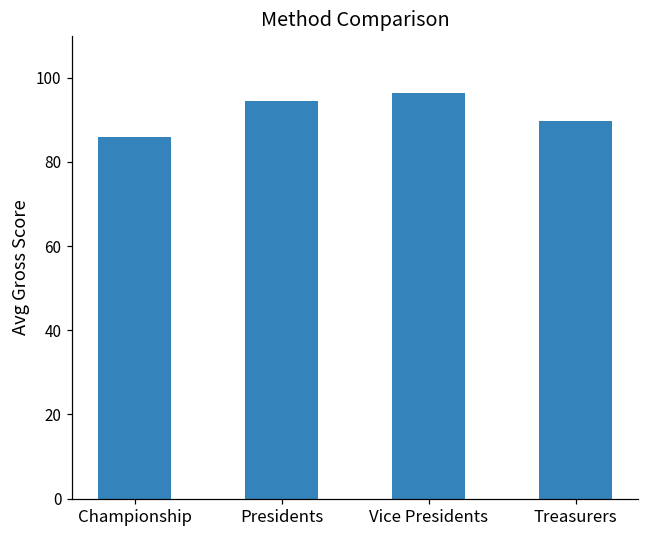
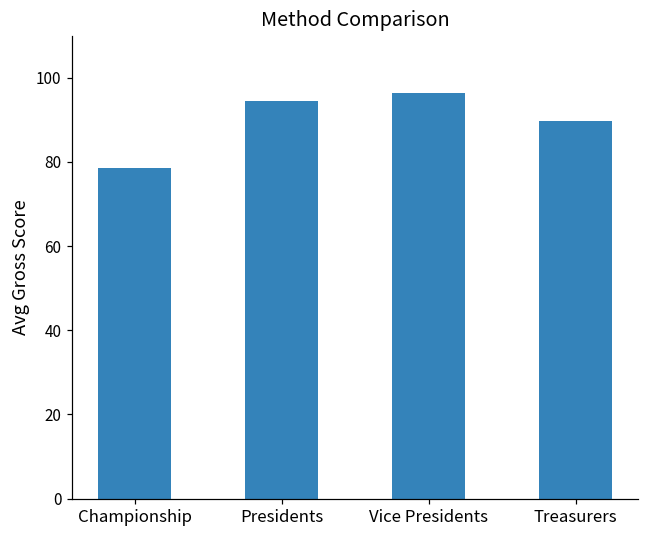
Championship: 86 -> 79
